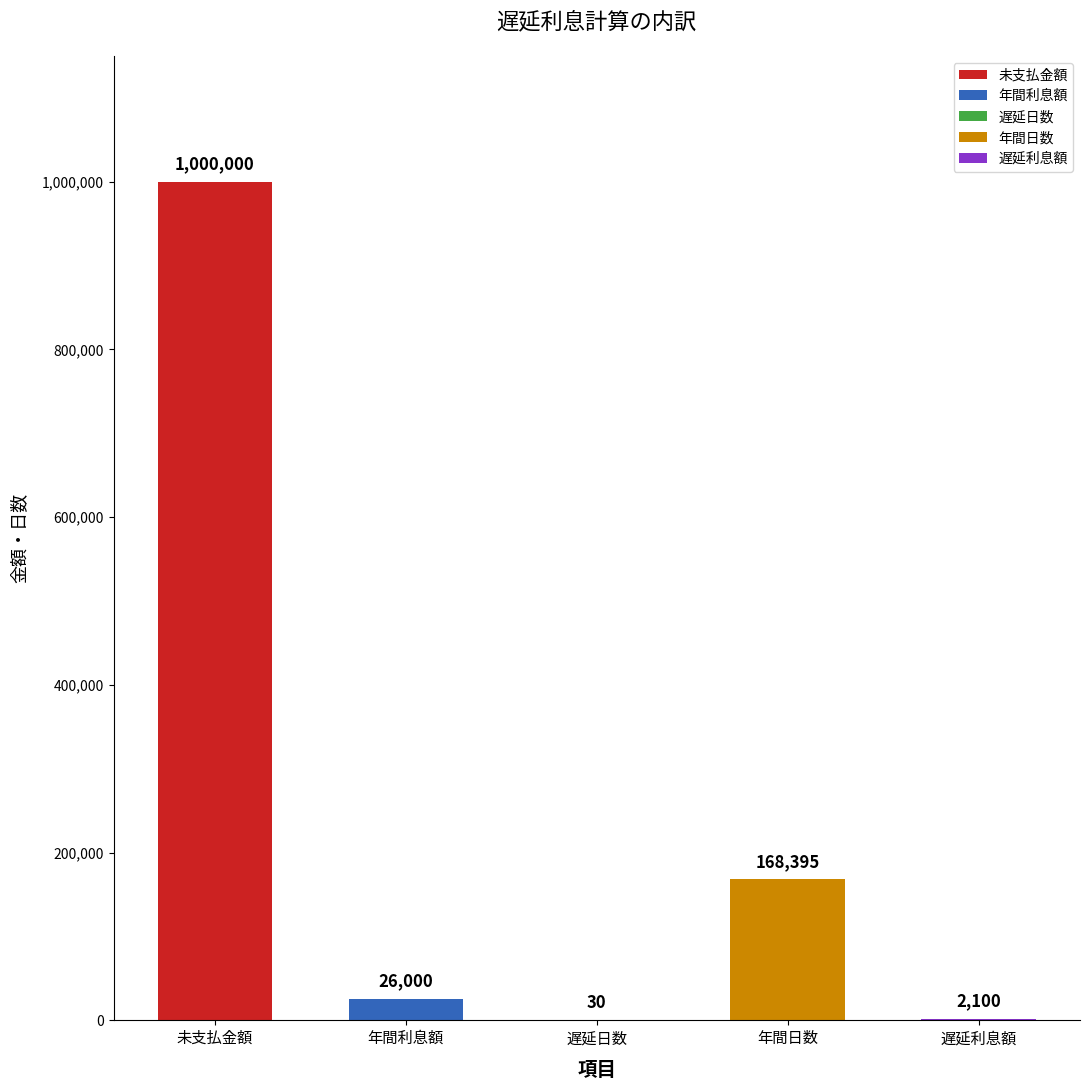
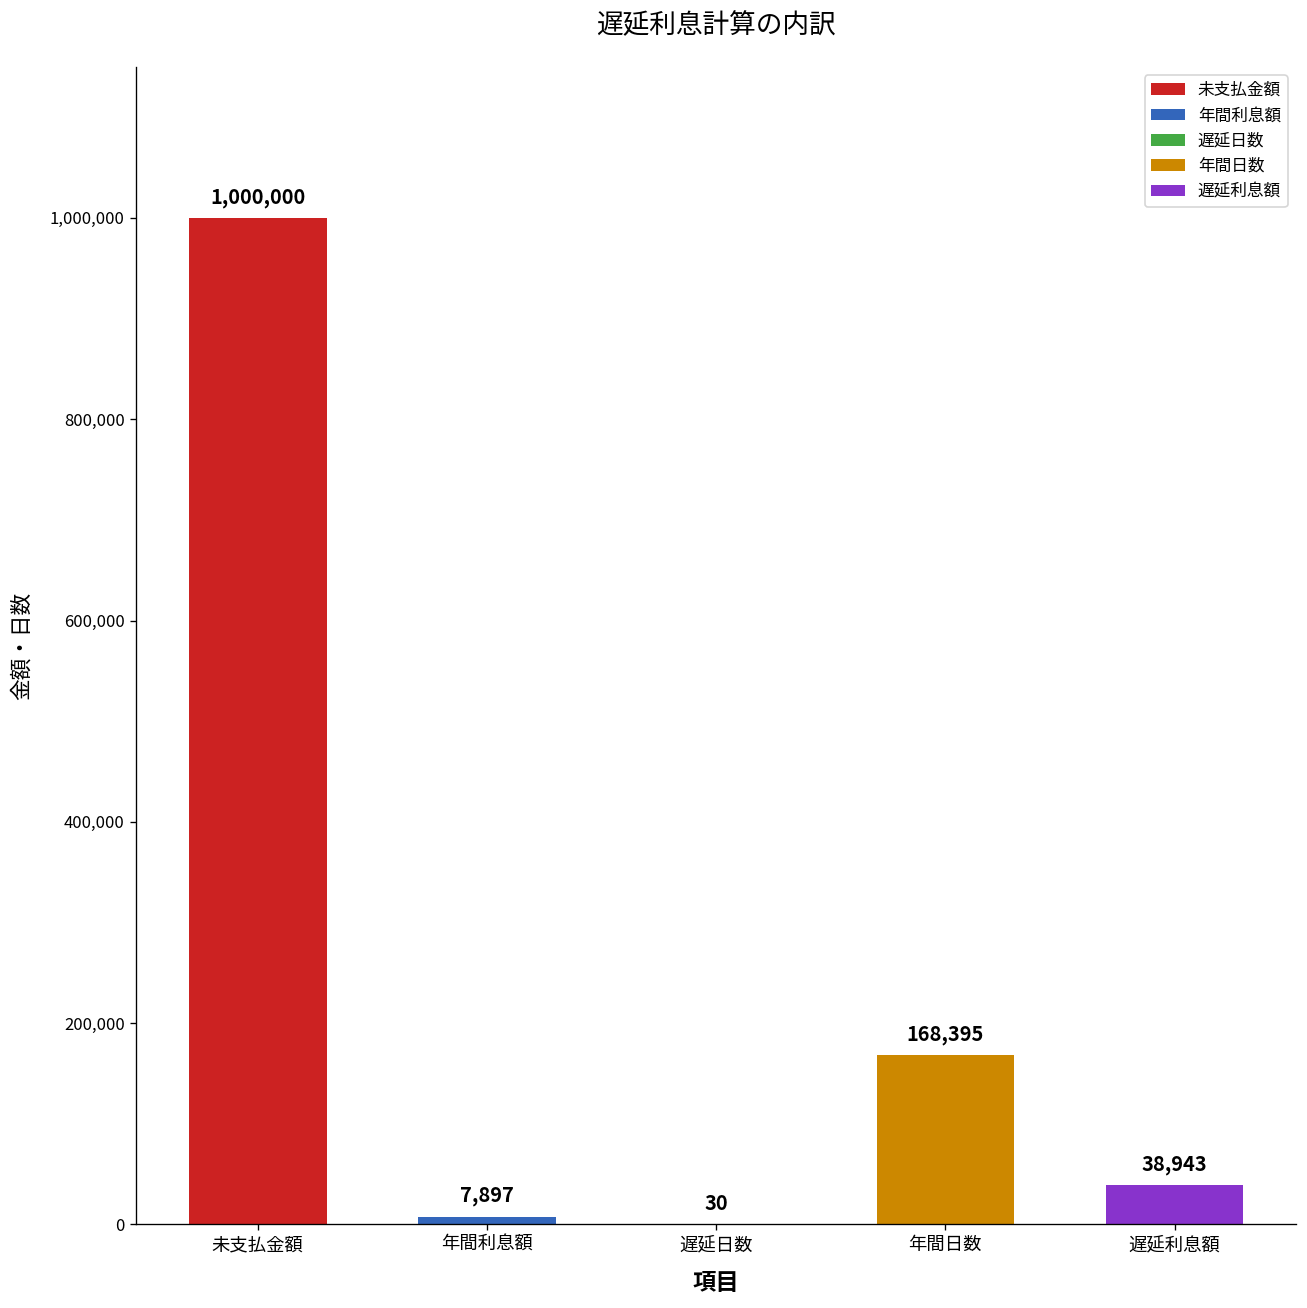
年間利息額: 26,000 -> 7,897
遅延利息額: 2,100 -> 38,943
